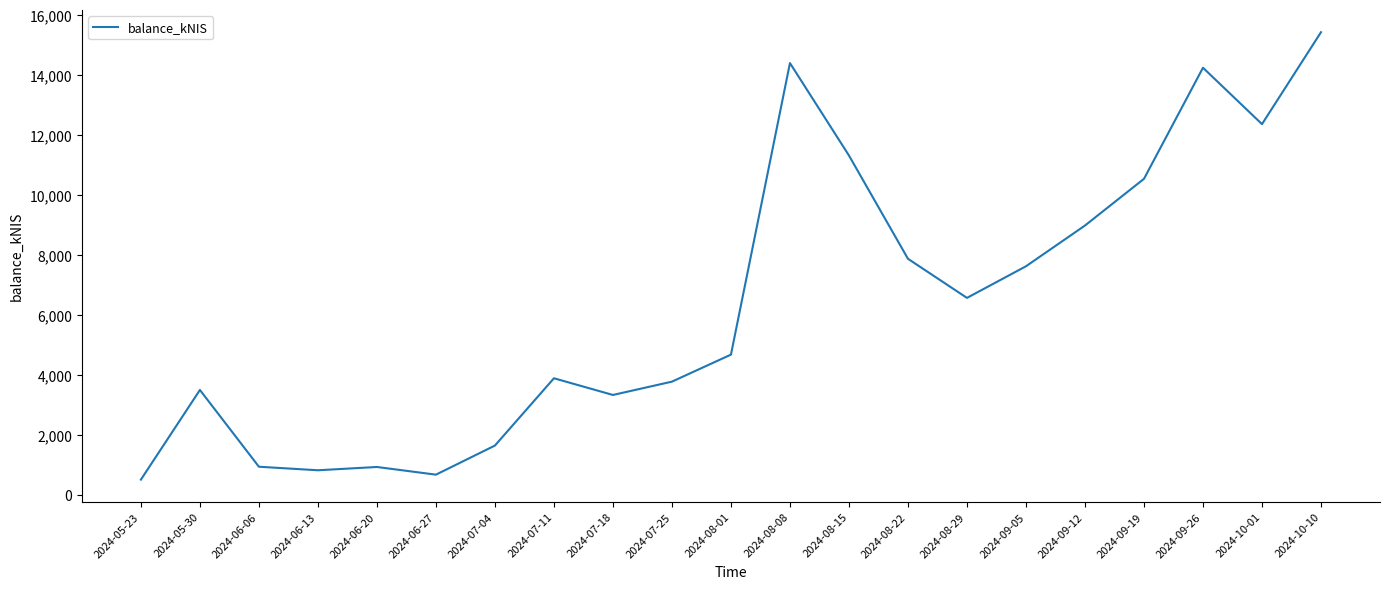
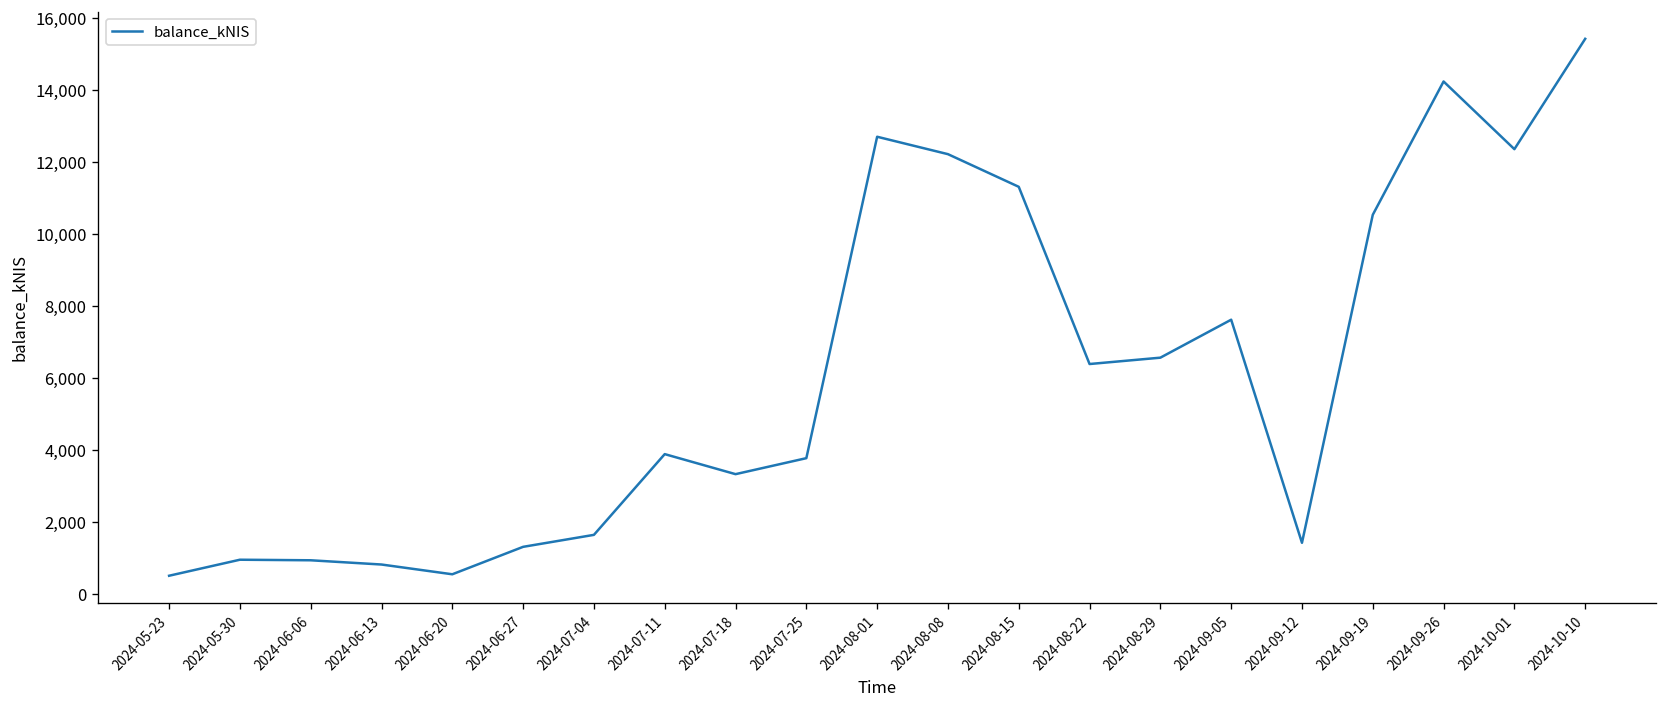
2024-05-30: 3,500 -> 1,000
2024-06-20: 900 -> 600
2024-06-27: 700 -> 1,300
2024-08-01: 4,700 -> 12,700
2024-08-08: 14,400 -> 12,200
2024-08-22: 7,900 -> 6,400
2024-09-12: 9,000 -> 1,400
